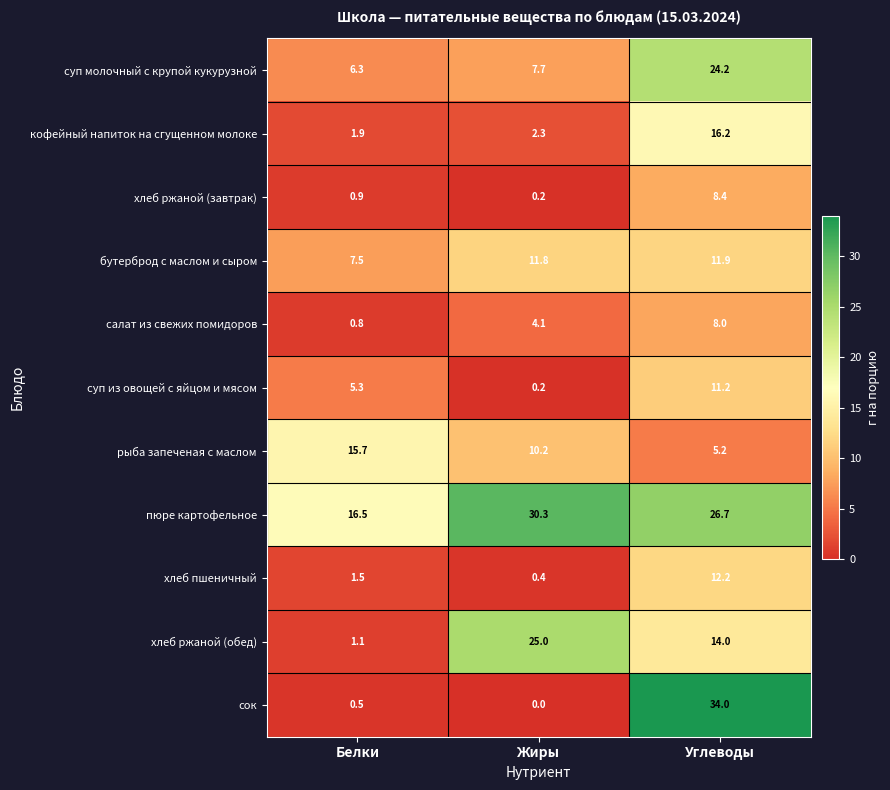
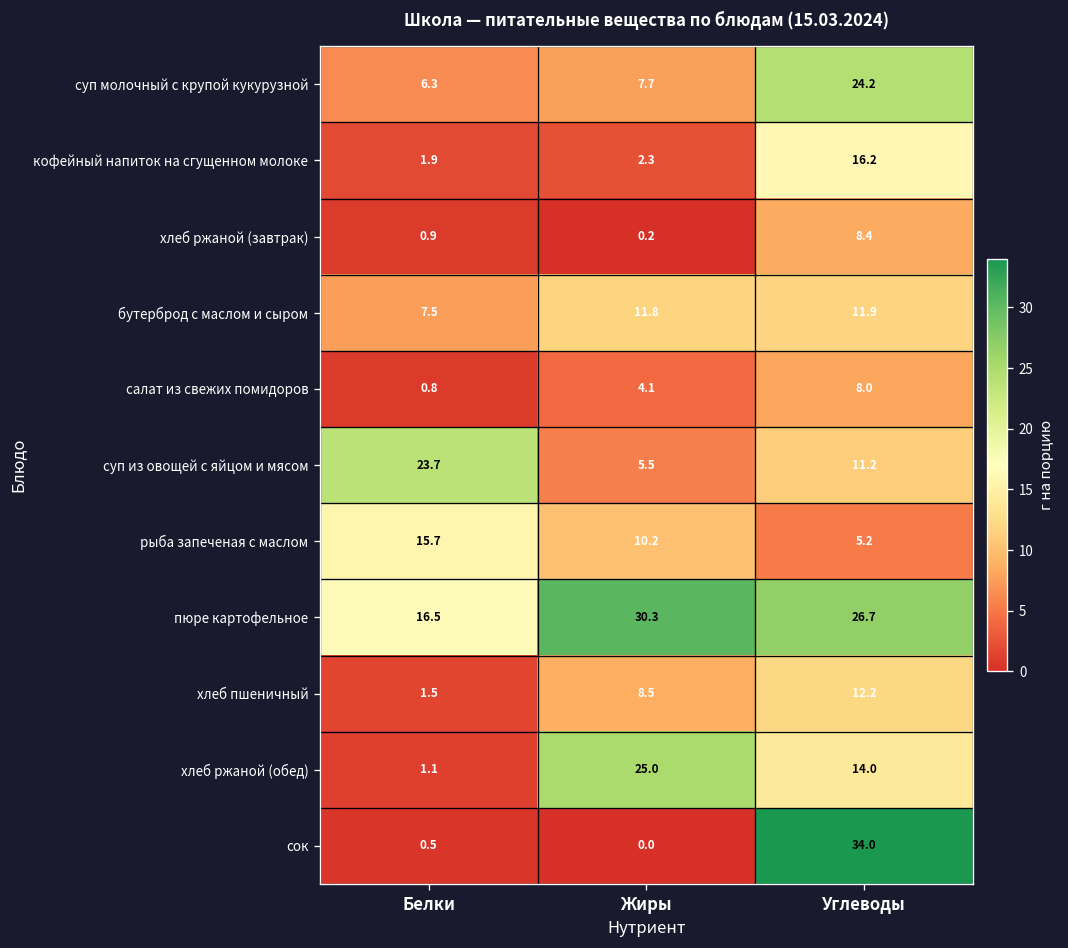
суп из овощей с яйцом и мясом, Белки: 5.3 -> 23.7
суп из овощей с яйцом и мясом, Жиры: 0.2 -> 5.5
хлеб пшеничный, Жиры: 0.4 -> 8.5
